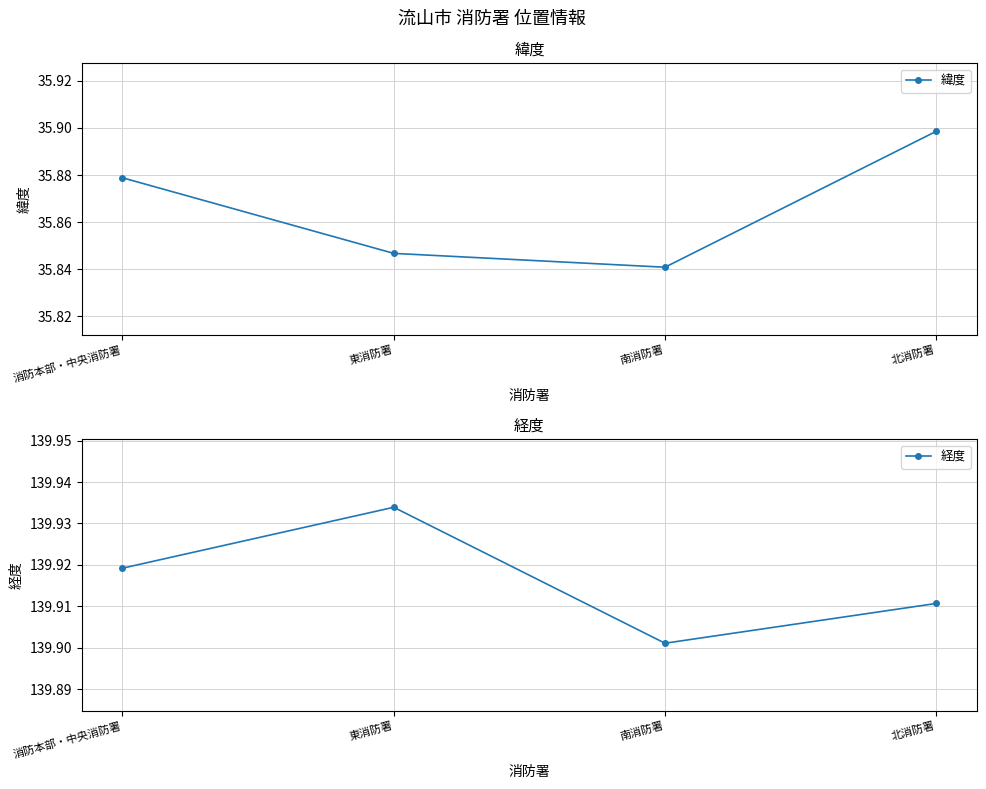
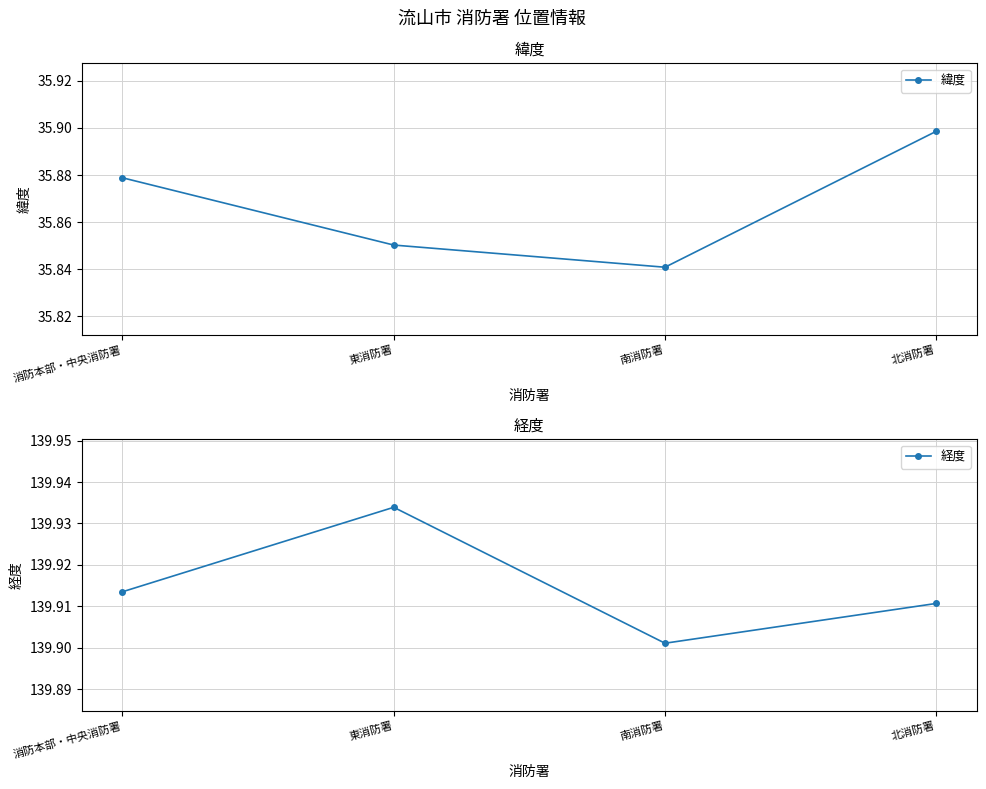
緯度, 東消防署: 35.847 -> 35.850
経度, 消防本部・中央消防署: 139.919 -> 139.914
